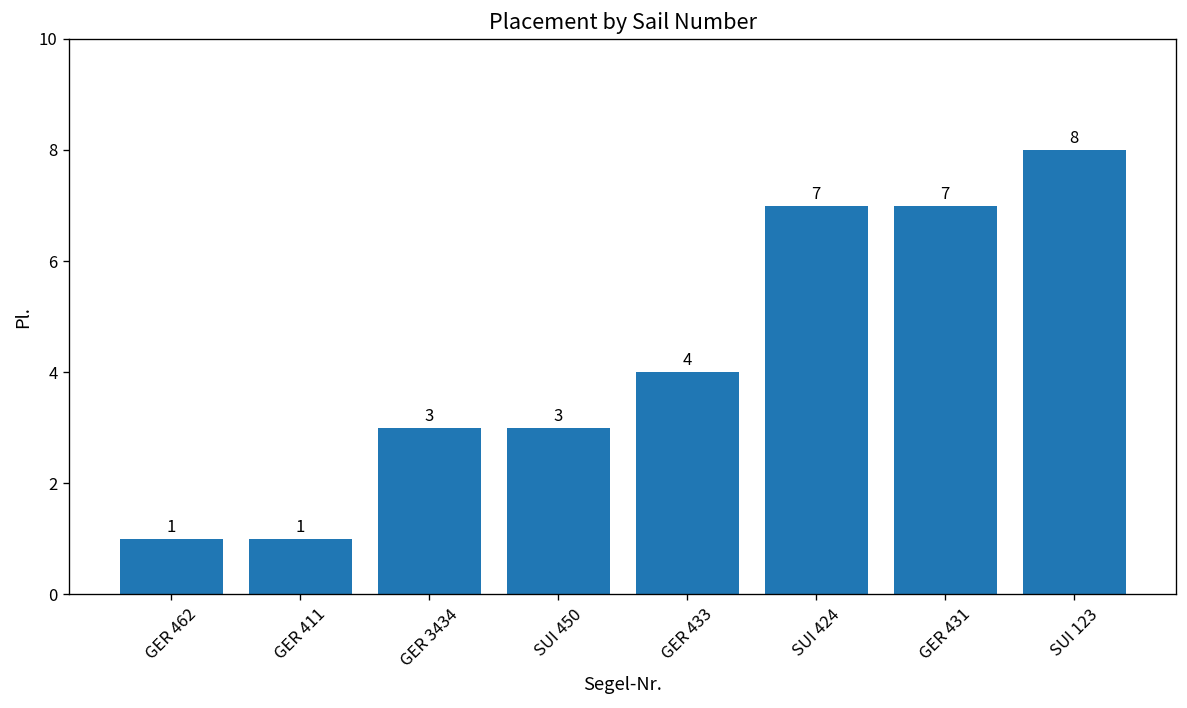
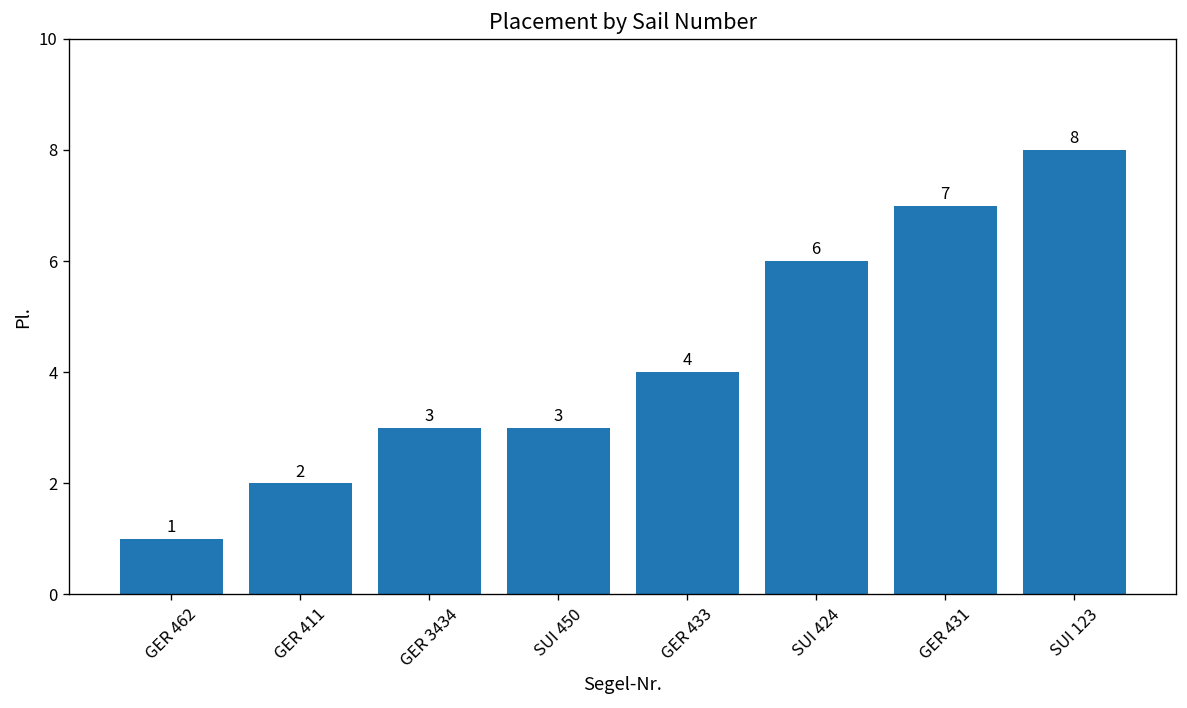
GER 411: 1 -> 2
SUI 424: 7 -> 6
